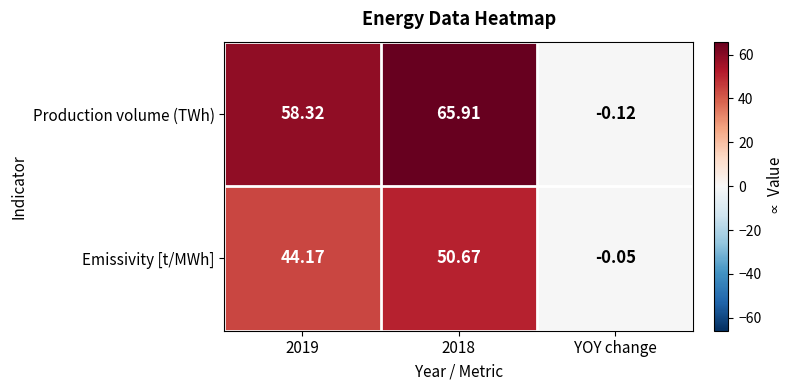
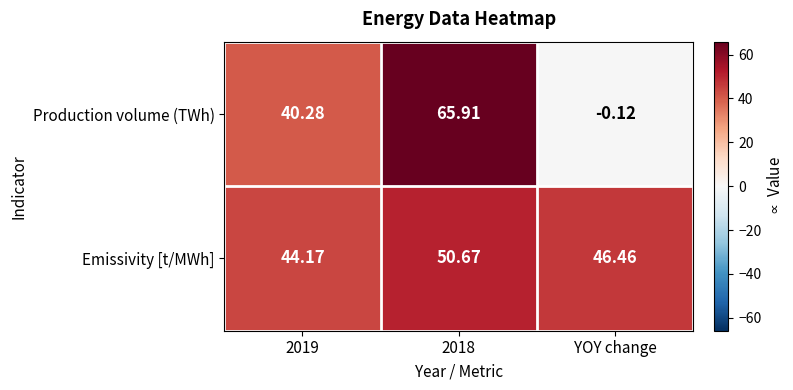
Production volume (TWh), 2019: 58.32 -> 40.28
Emissivity [t/MWh], YOY change: -0.05 -> 46.46
